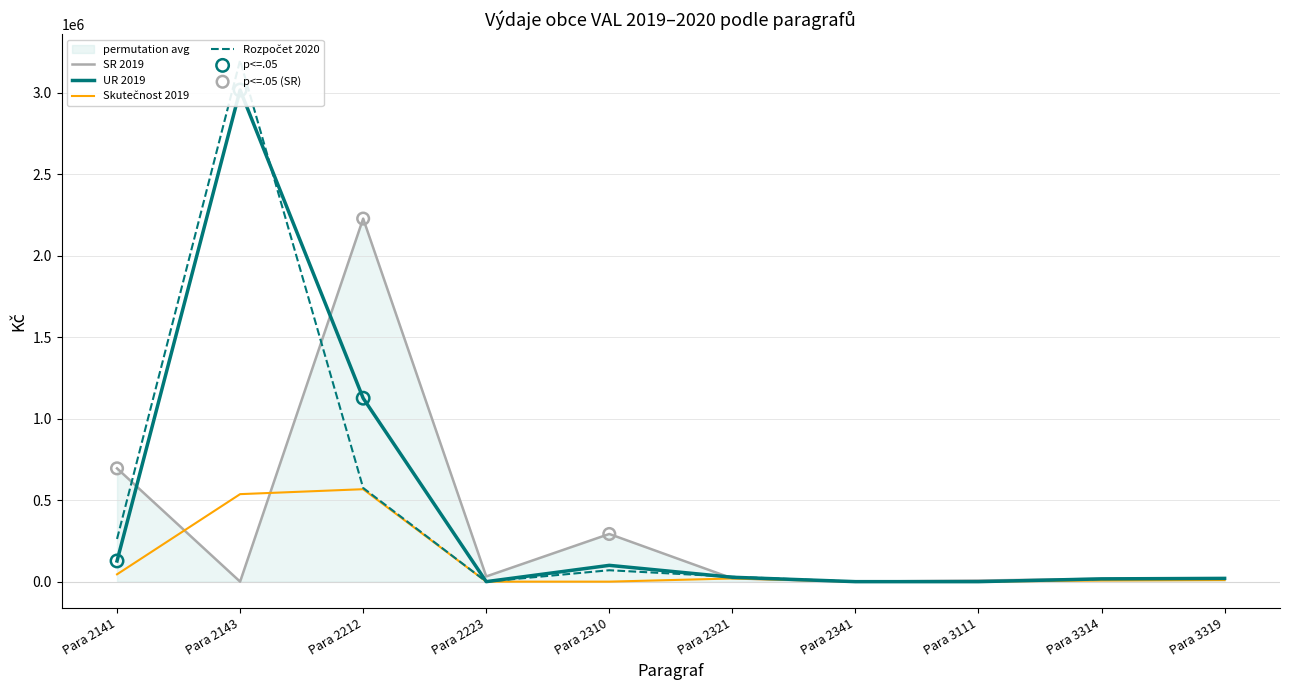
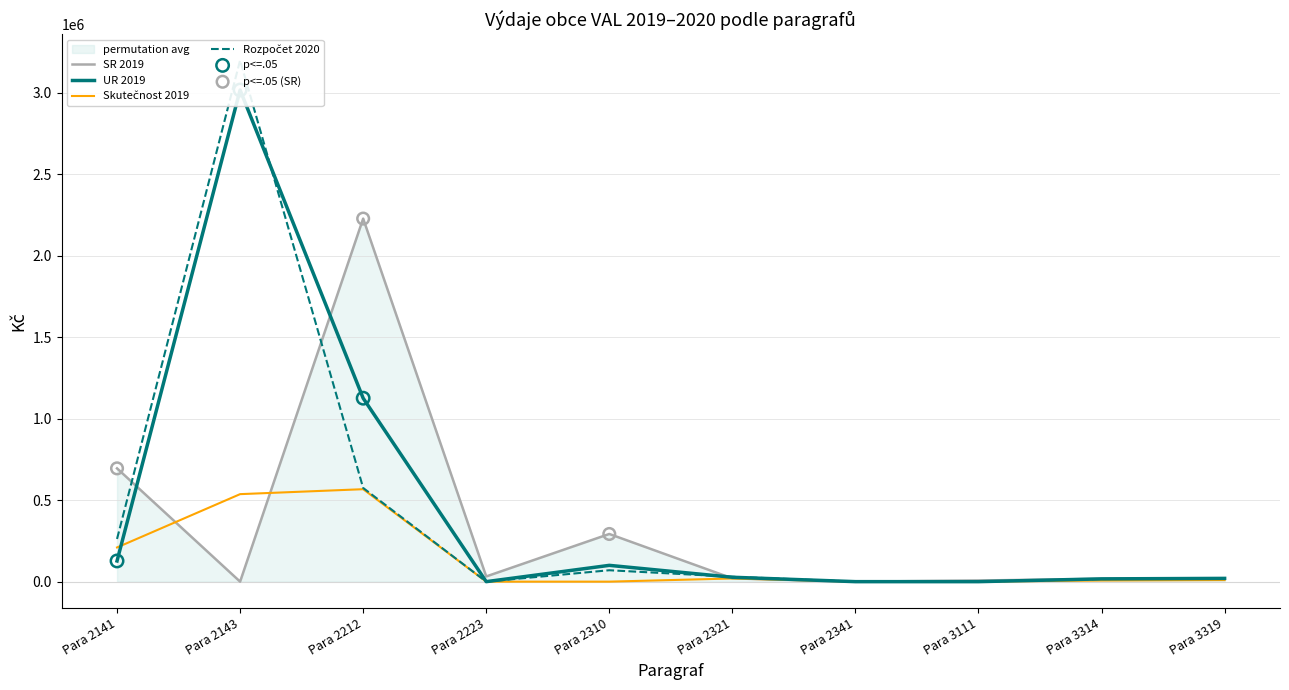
Skutečnost 2019, Para 2141: 40000 -> 210000
